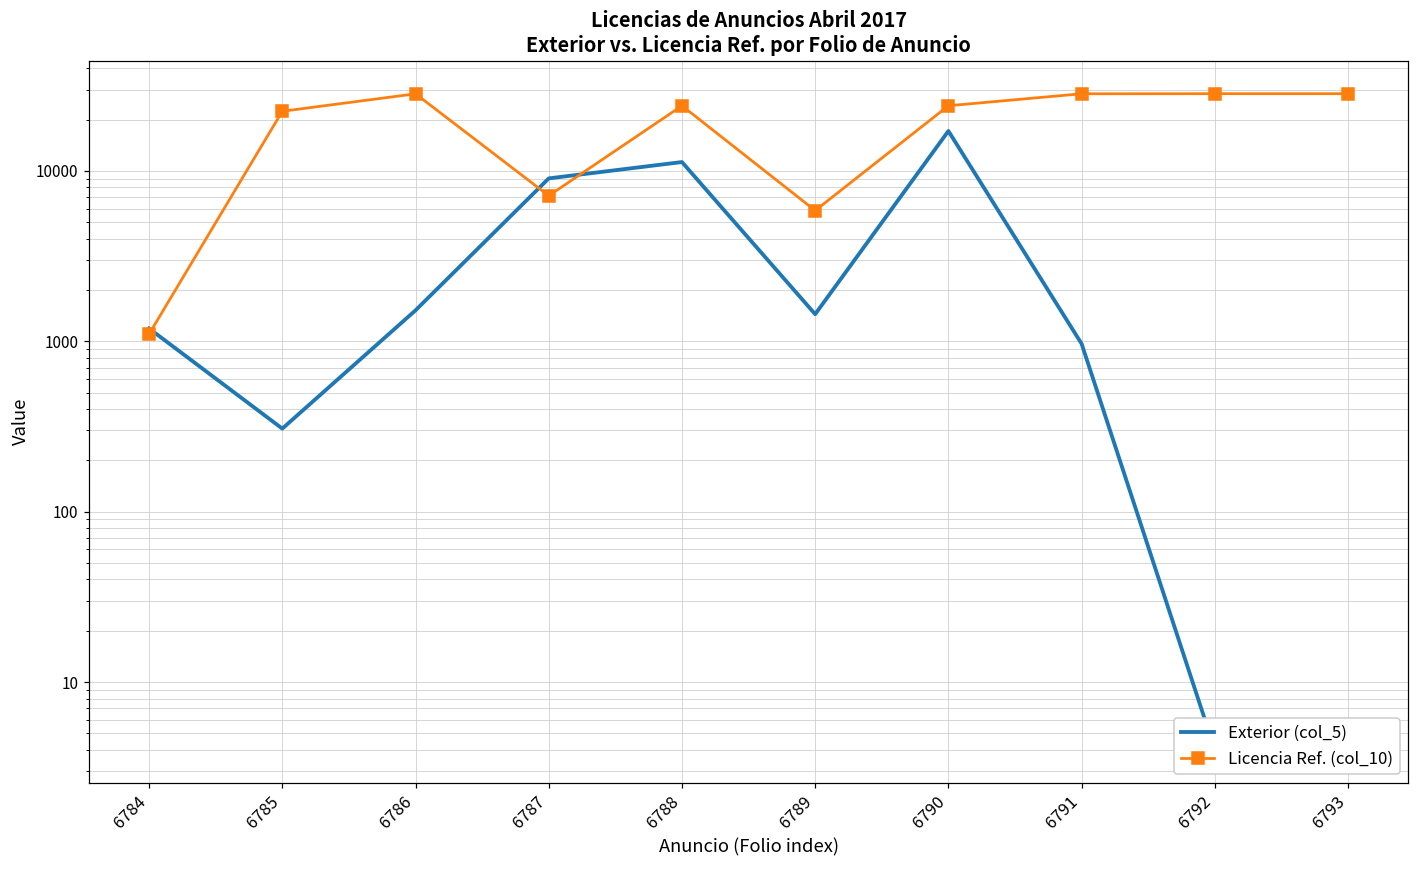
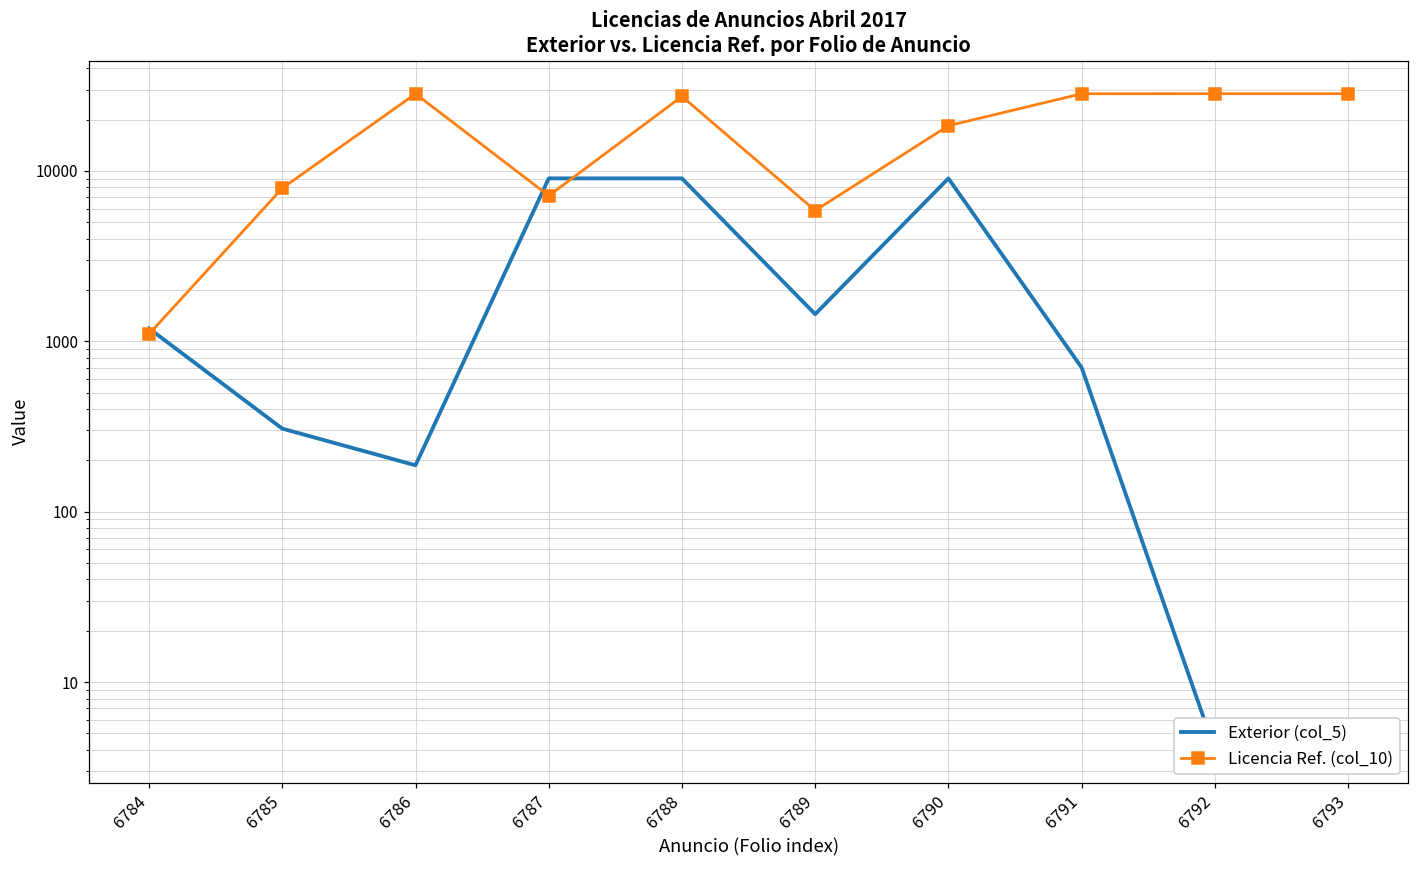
Licencia Ref. (col_10), 6785: 22000 -> 8000
Exterior (col_5), 6786: 1500 -> 190
Exterior (col_5), 6788: 11000 -> 9000
Licencia Ref. (col_10), 6788: 24000 -> 27000
Exterior (col_5), 6790: 17000 -> 9000
Licencia Ref. (col_10), 6790: 24000 -> 18000
Exterior (col_5), 6791: 1000 -> 700
